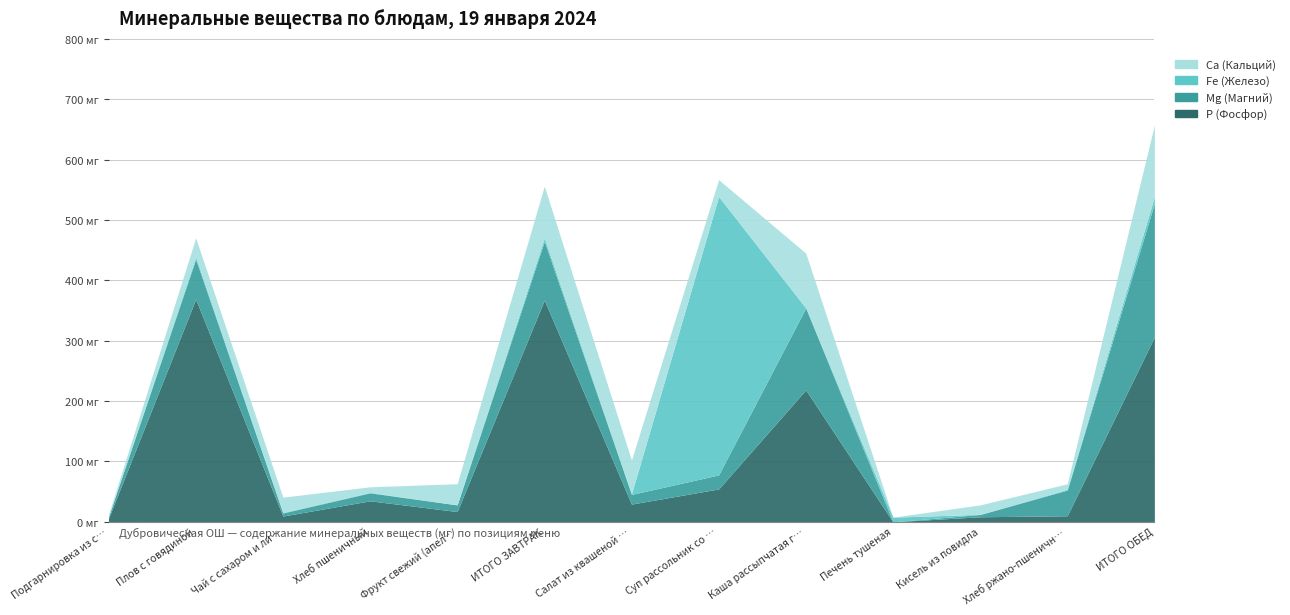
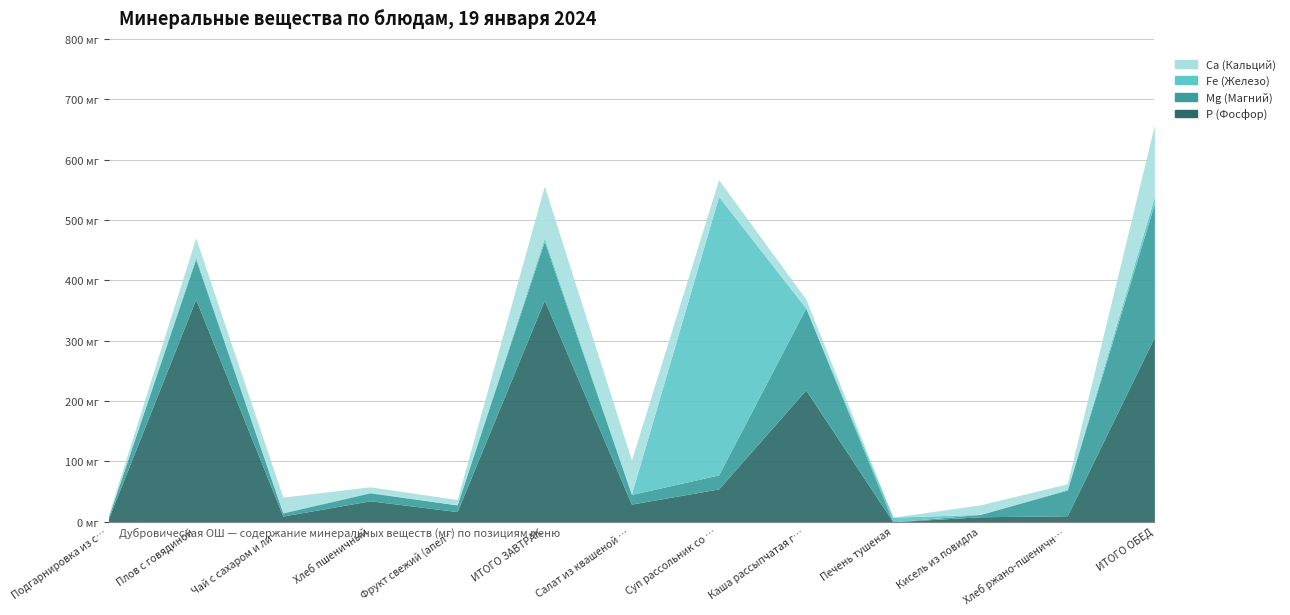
Са (Кальций), Фрукт свежий (апел…: 40 мг -> 10 мг
Са (Кальций), Каша рассыпчатая г…: 90 мг -> 10 мг
